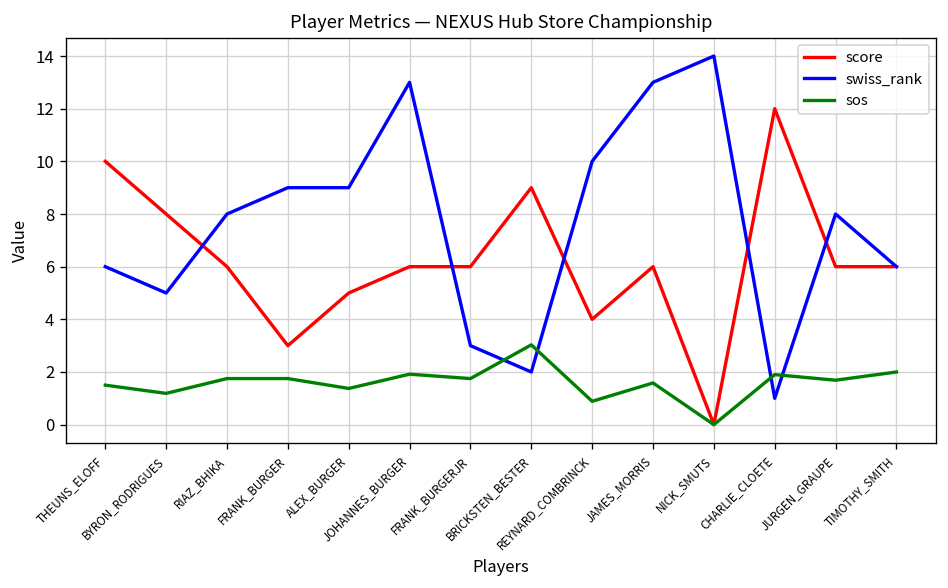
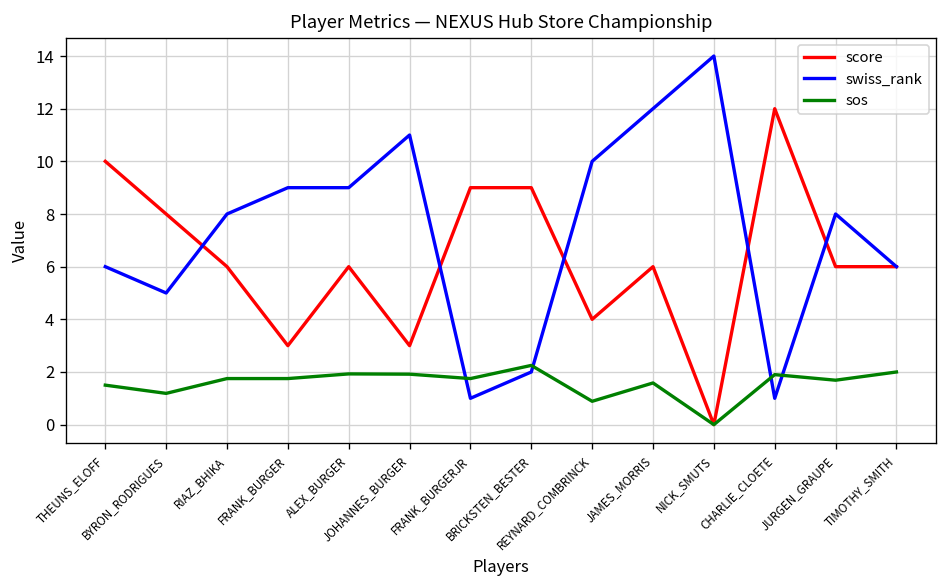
score, ALEX_BURGER: 5 -> 6
sos, ALEX_BURGER: 1.4 -> 1.9
score, JOHANNES_BURGER: 6 -> 3
swiss_rank, JOHANNES_BURGER: 13 -> 11
score, FRANK_BURGERJR: 6 -> 9
swiss_rank, FRANK_BURGERJR: 3 -> 1
sos, BRICKSTEN_BESTER: 3.0 -> 2.3
swiss_rank, JAMES_MORRIS: 13 -> 12
